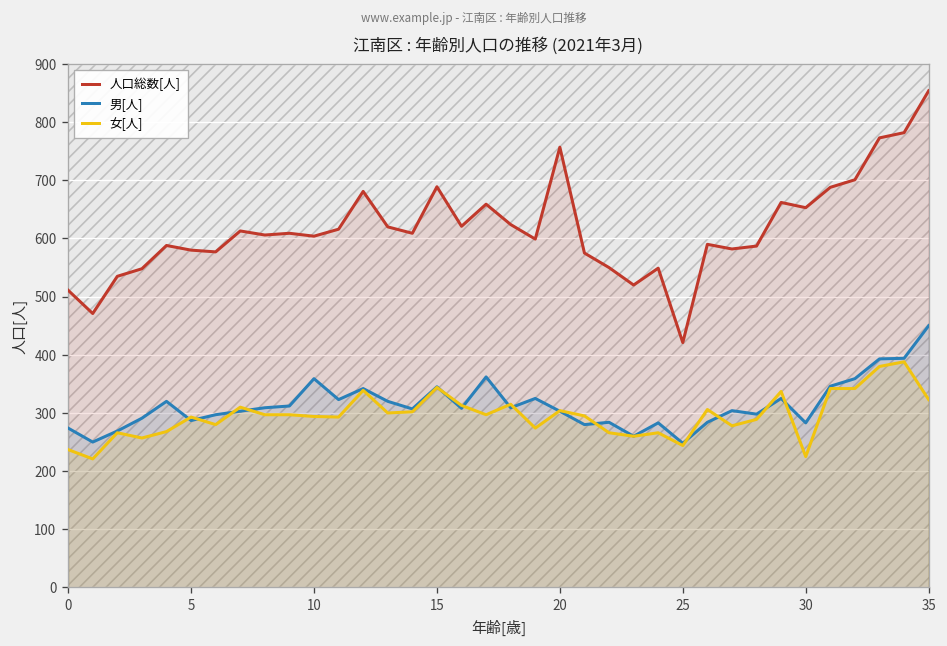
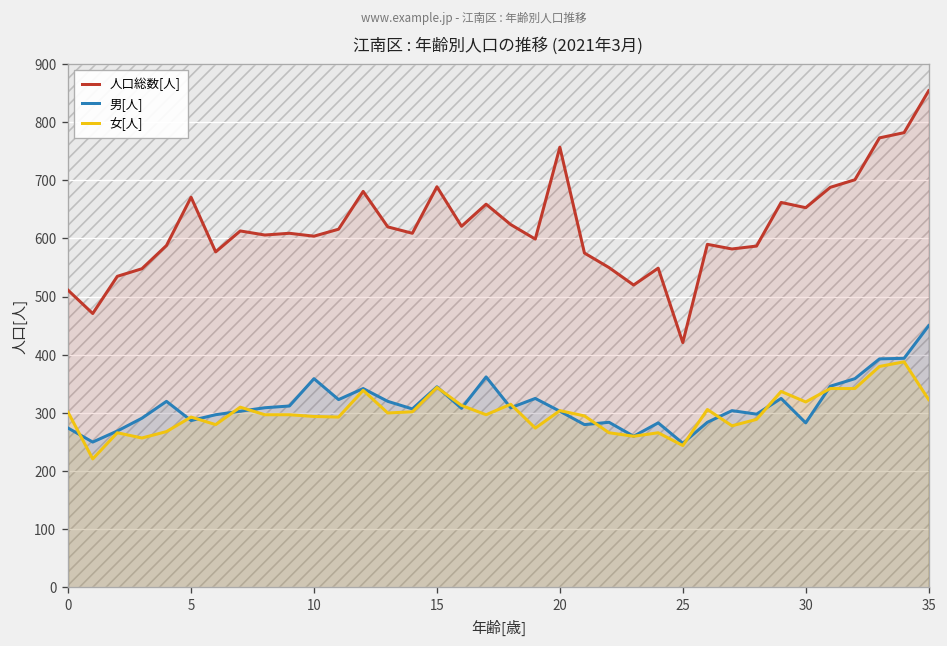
女[人], 0: 240 -> 300
人口総数[人], 5: 580 -> 670
女[人], 30: 230 -> 320
